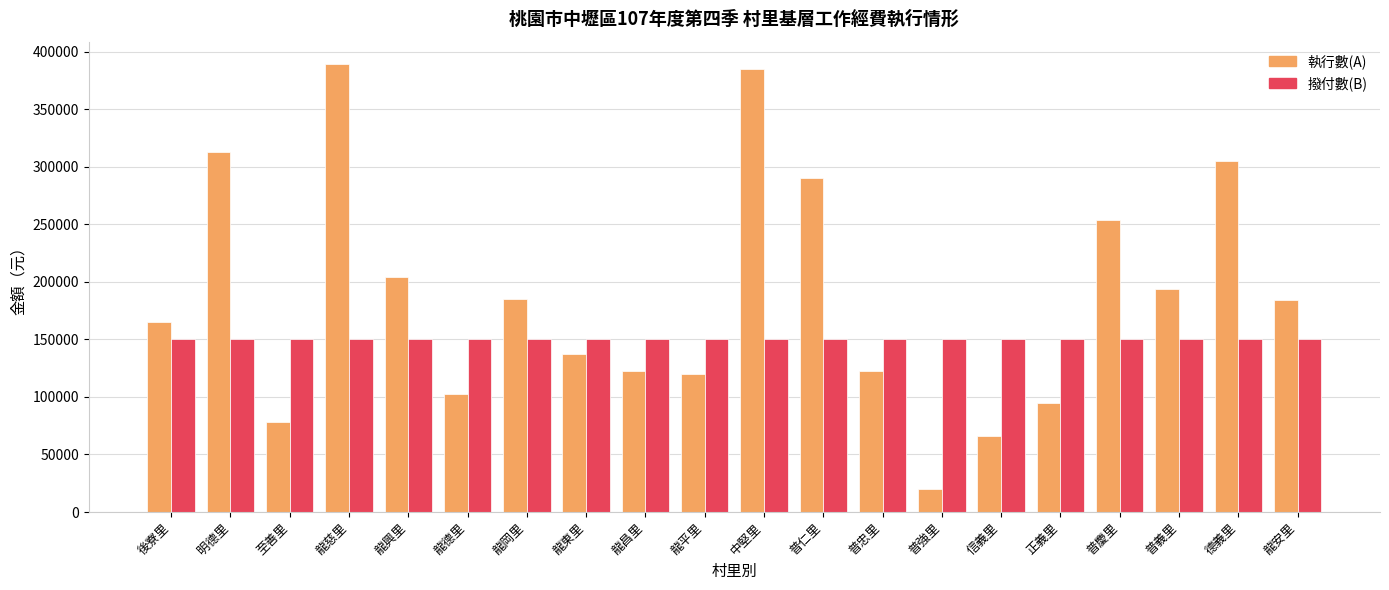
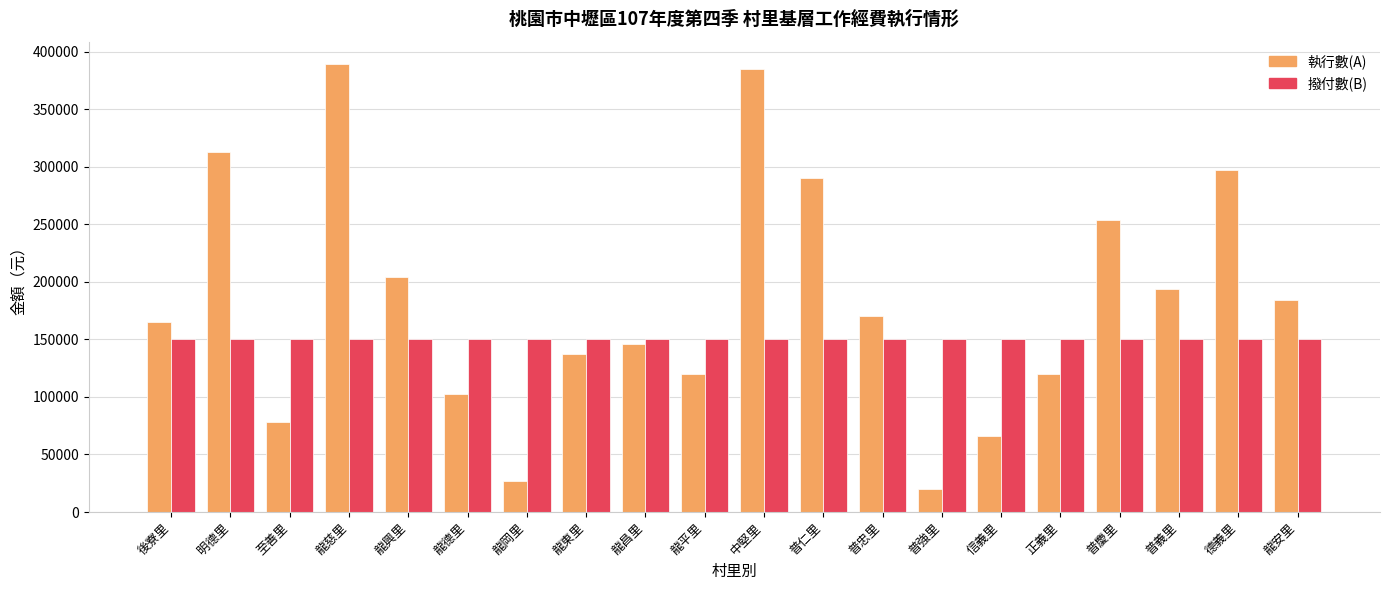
執行數(A), 龍岡里: 185000 -> 27000
執行數(A), 龍昌里: 123000 -> 146000
執行數(A), 普忠里: 122000 -> 171000
執行數(A), 正義里: 95000 -> 120000
執行數(A), 德義里: 305000 -> 297000
